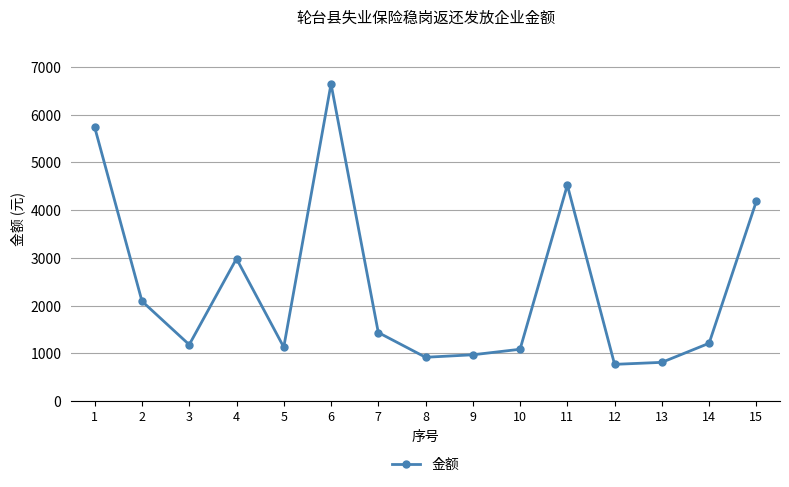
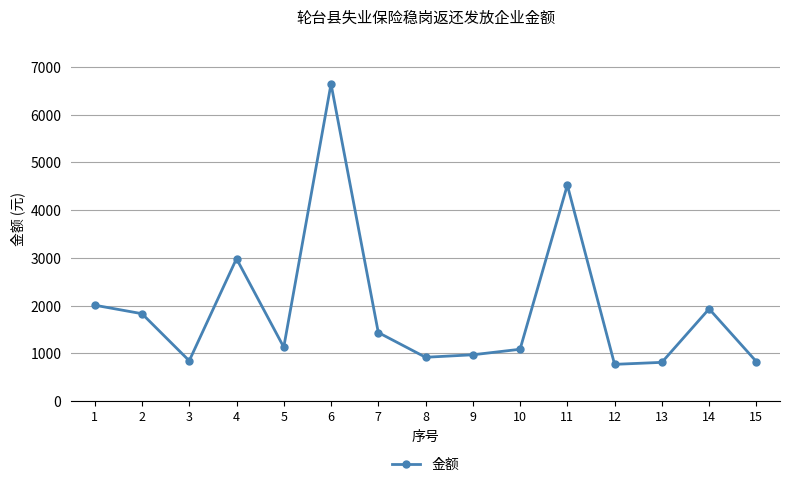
1: 5700 -> 2000
2: 2100 -> 1800
3: 1200 -> 800
14: 1200 -> 1900
15: 4200 -> 800
